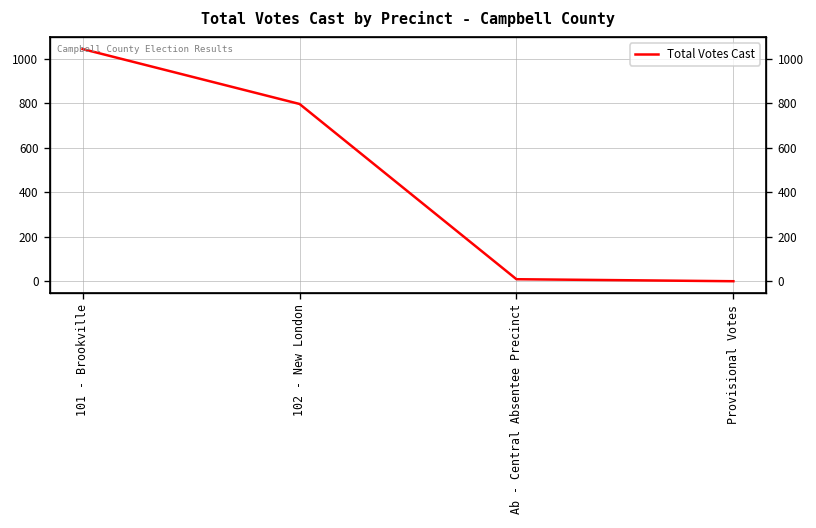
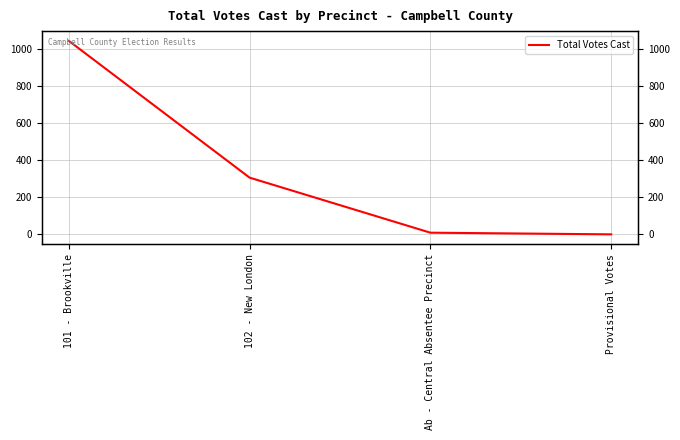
102 - New London: 800 -> 310
